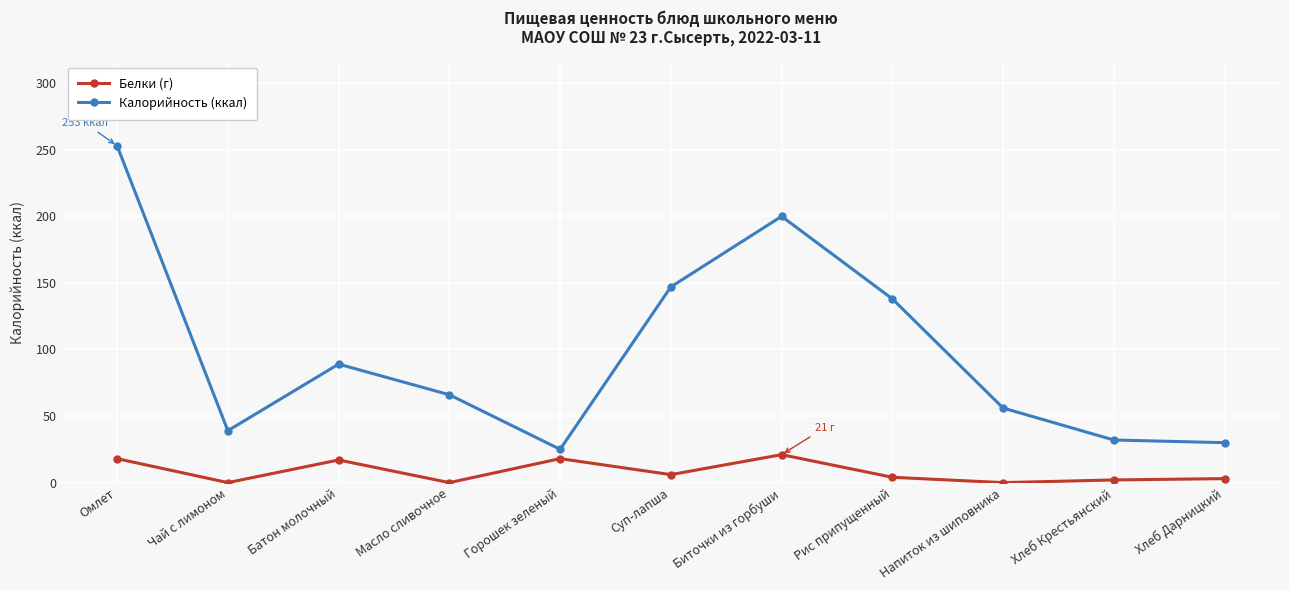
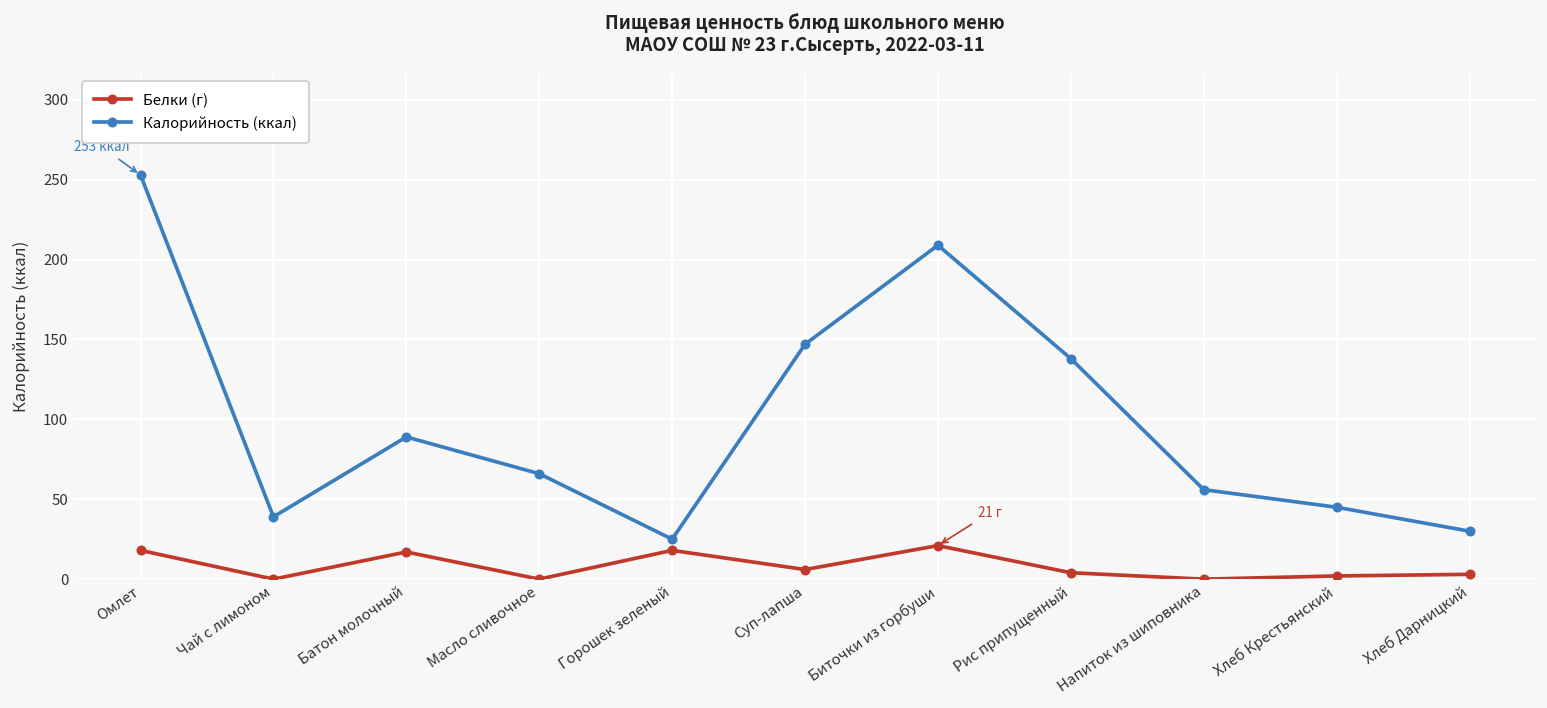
Калорийность (ккал), Биточки из горбуши: 200 -> 209
Калорийность (ккал), Хлеб Крестьянский: 32 -> 45
